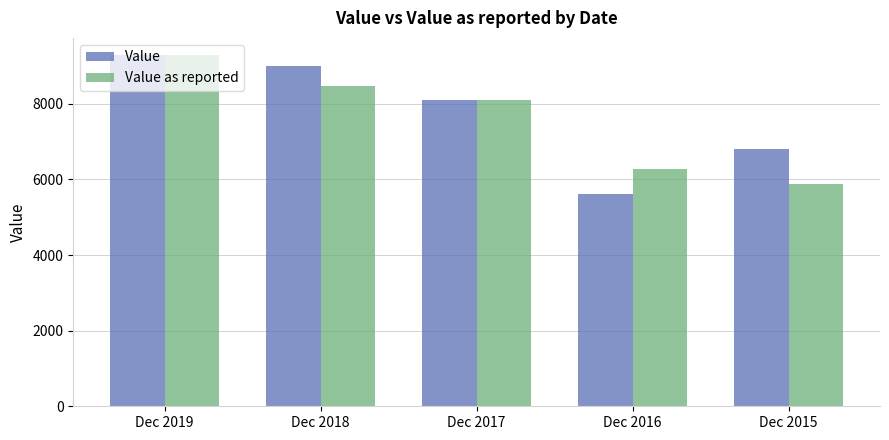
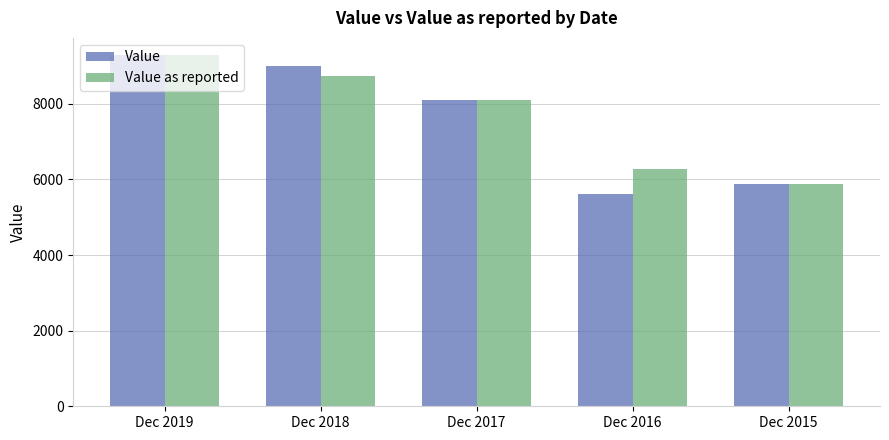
Value as reported, Dec 2018: 8500 -> 8700
Value, Dec 2015: 6800 -> 5900
